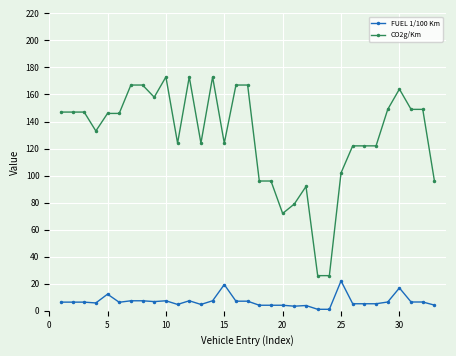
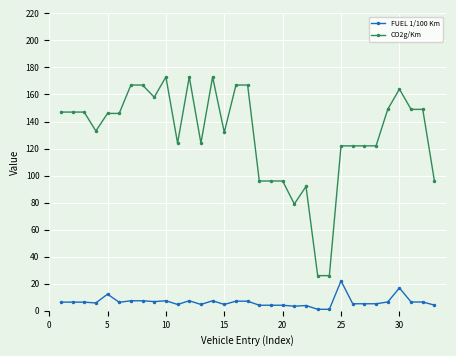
FUEL 1/100 Km, 15: 19 -> 5
CO2g/Km, 15: 124 -> 132
CO2g/Km, 20: 72 -> 96
CO2g/Km, 25: 102 -> 122
